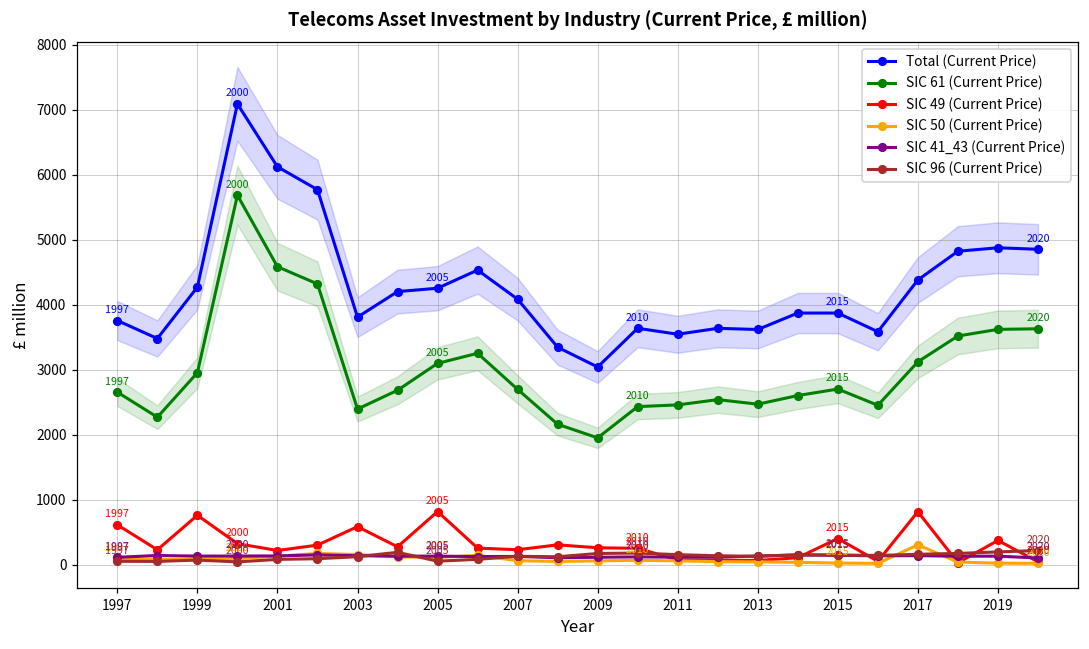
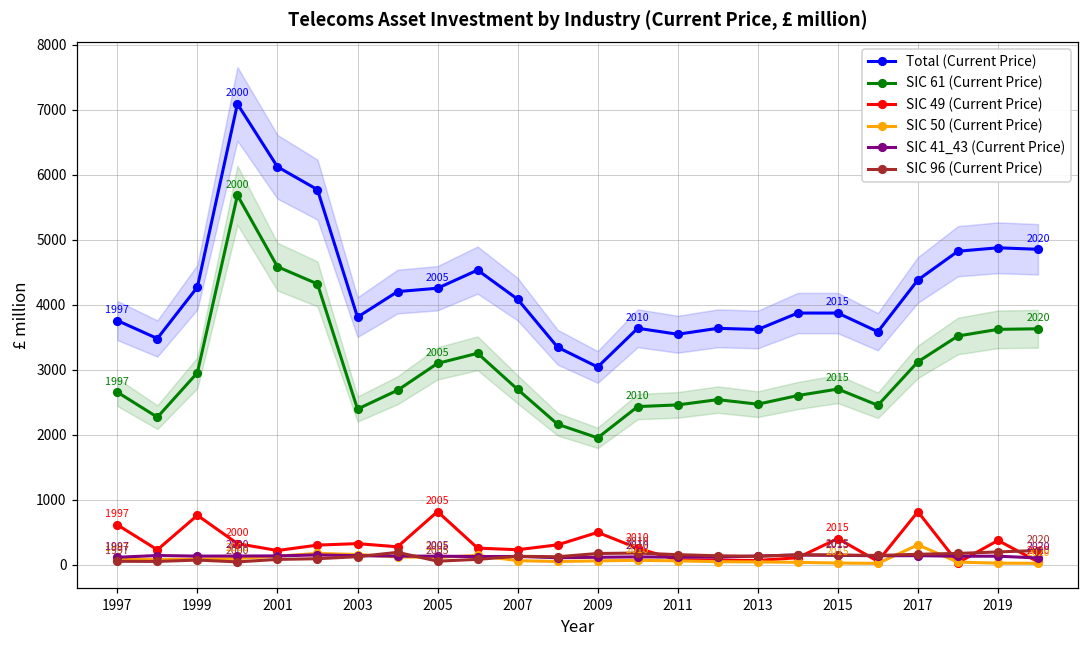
SIC 49 (Current Price), 2003: 600 -> 300
SIC 49 (Current Price), 2009: 300 -> 500
